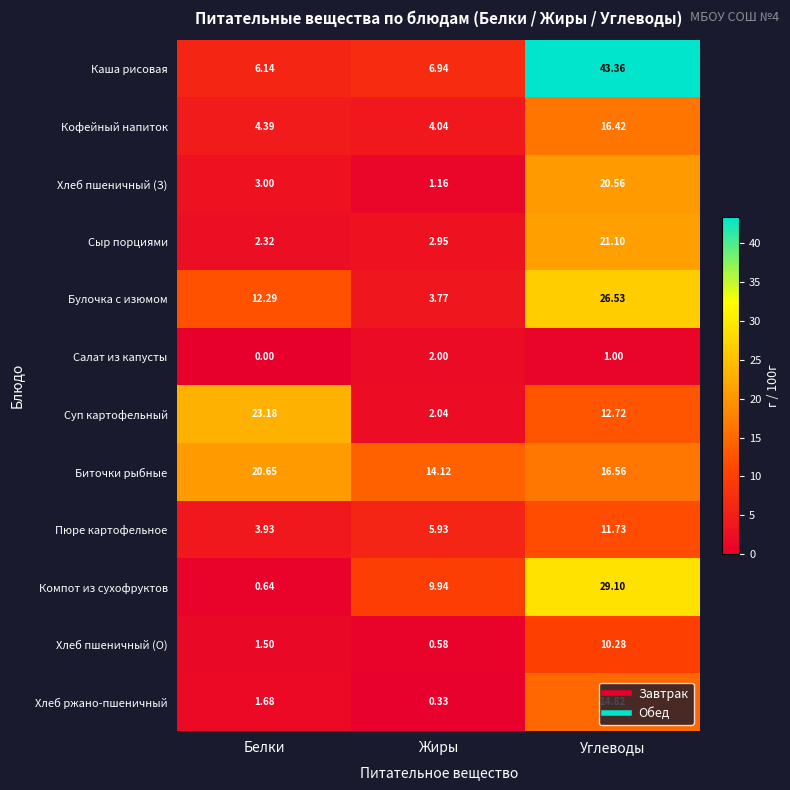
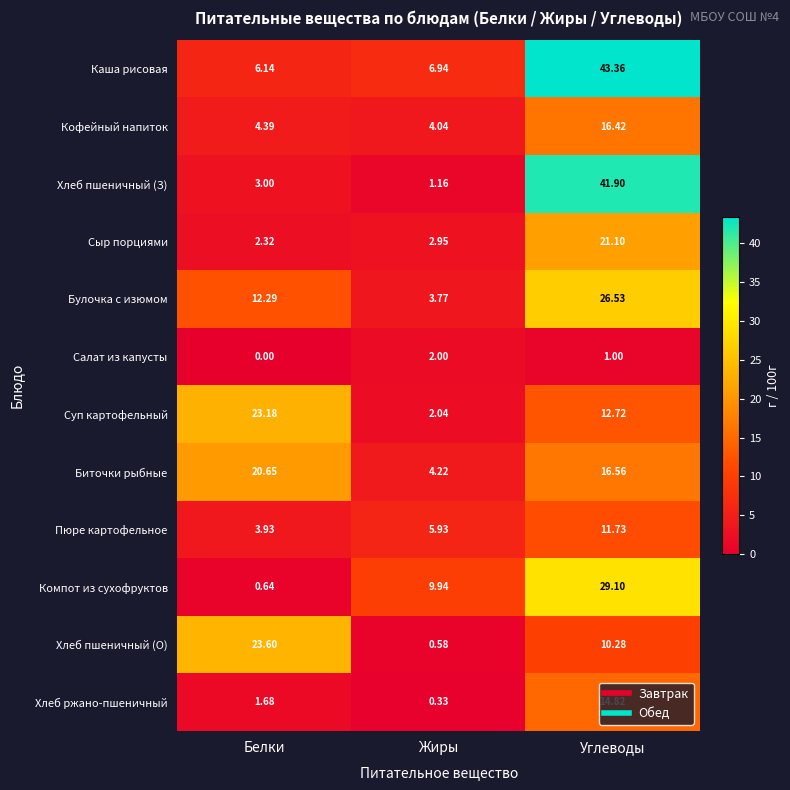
Хлеб пшеничный (З), Углеводы: 20.56 -> 41.90
Биточки рыбные, Жиры: 14.12 -> 4.22
Хлеб пшеничный (О), Белки: 1.50 -> 23.60
